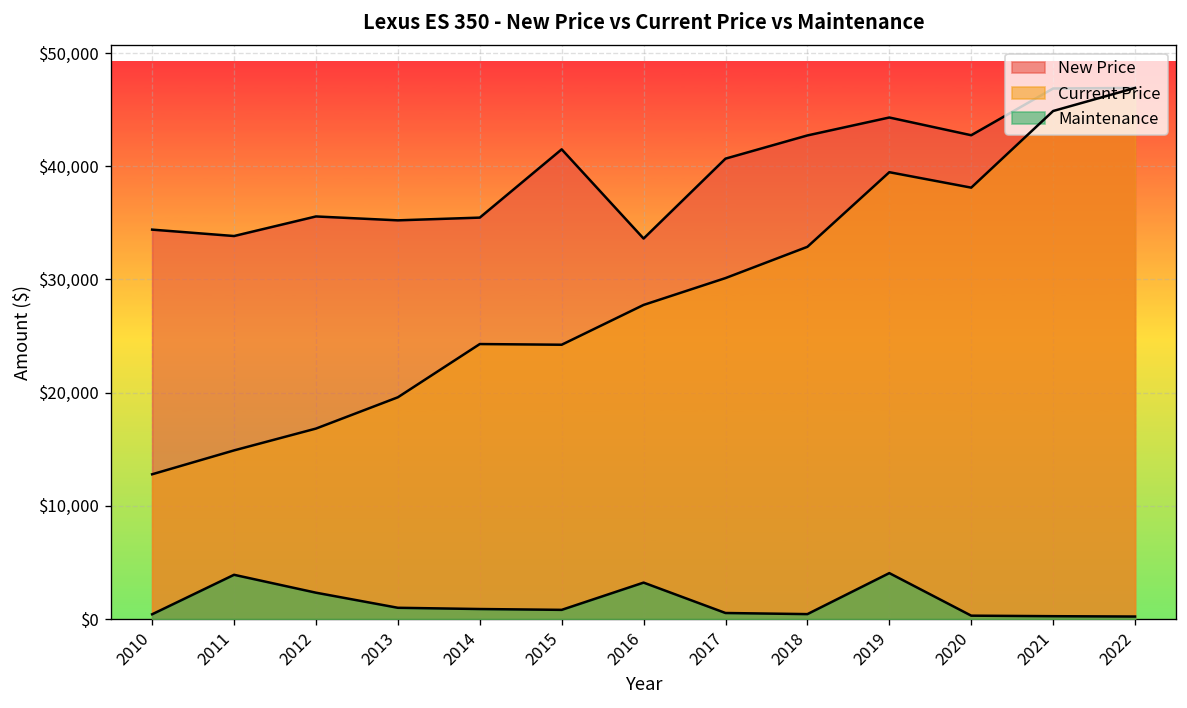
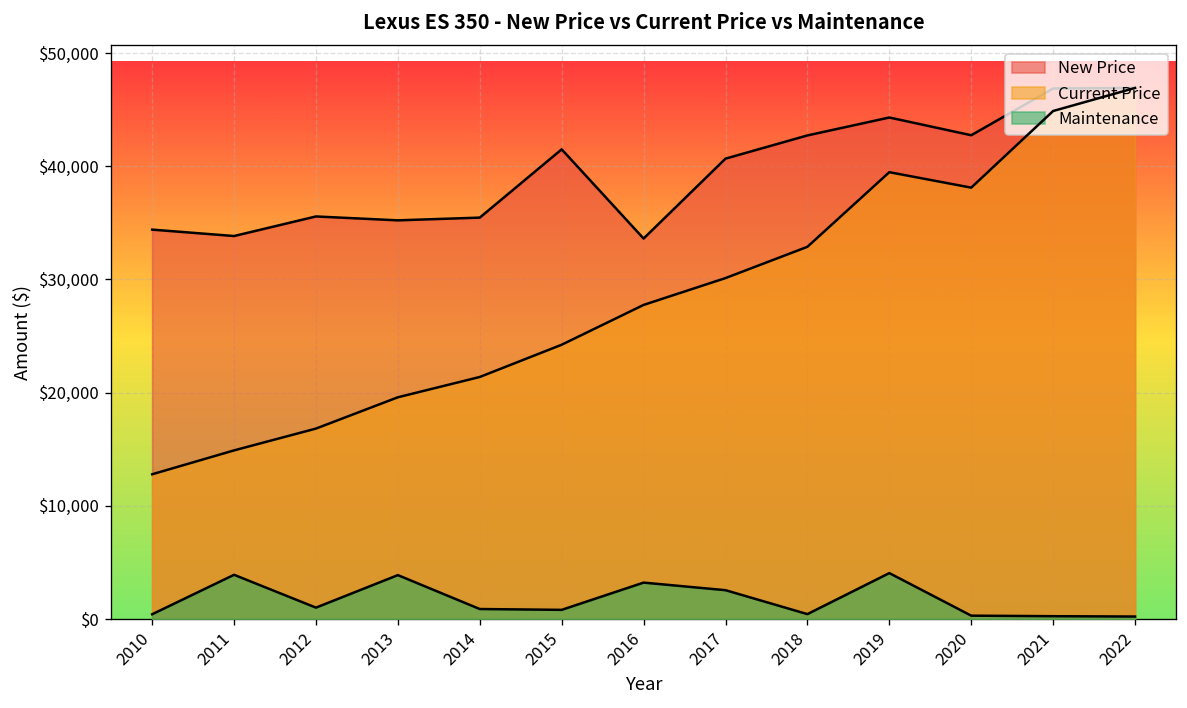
Maintenance, 2012: $2,000 -> $1,000
Maintenance, 2013: $1,000 -> $4,000
Current Price, 2014: $24,000 -> $21,000
Maintenance, 2017: $1,000 -> $3,000
